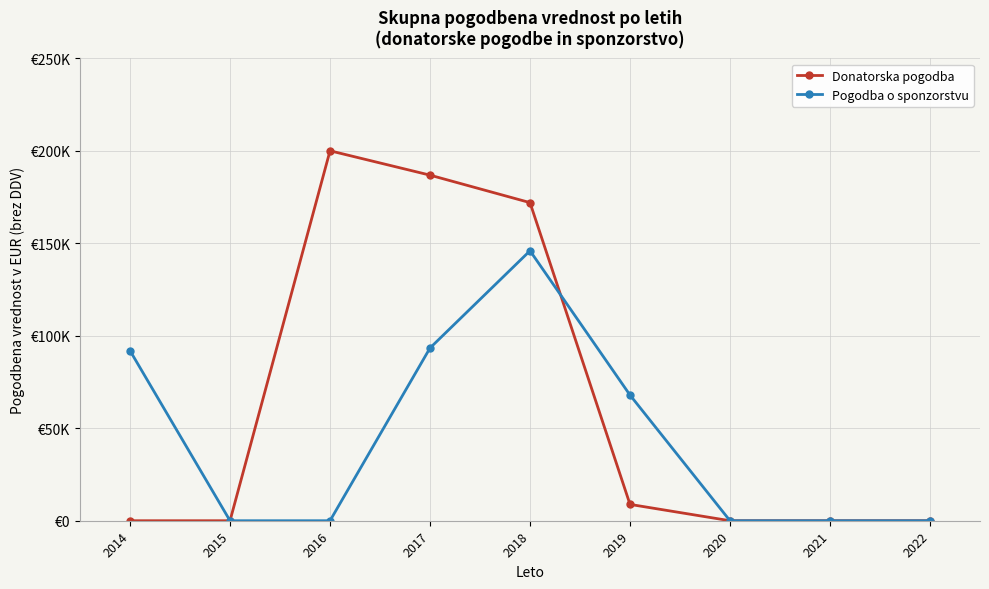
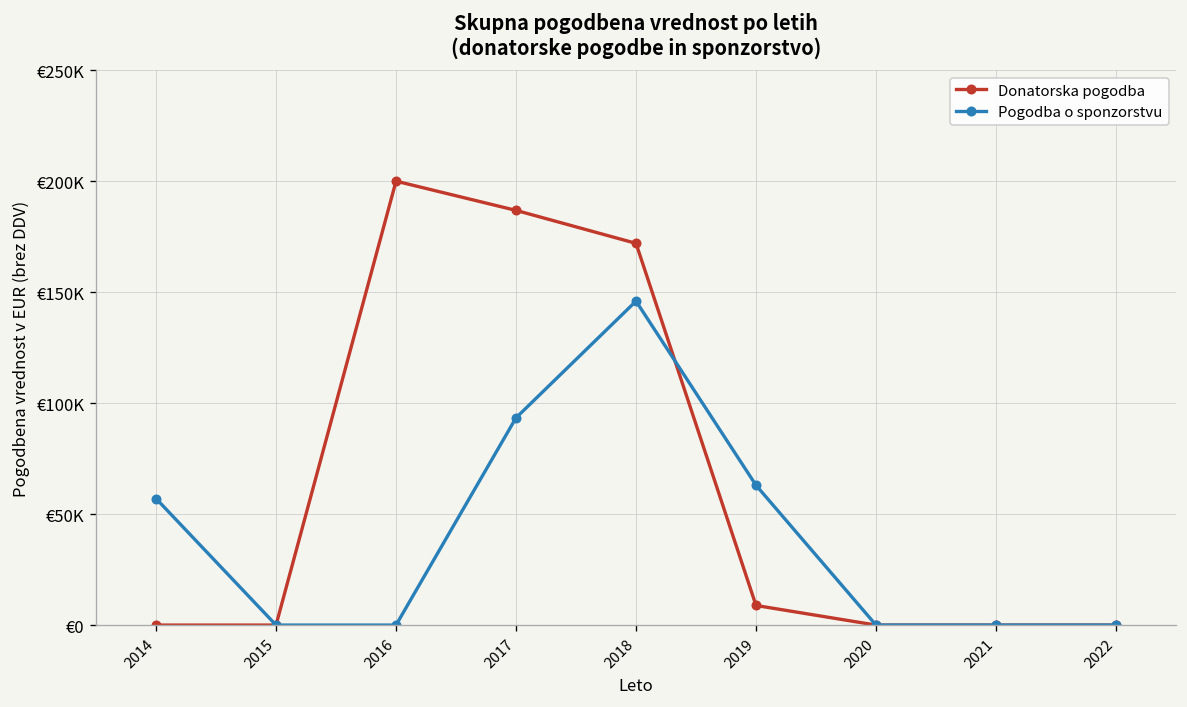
Pogodba o sponzorstvu, 2014: €92000 -> €57000
Pogodba o sponzorstvu, 2019: €68000 -> €63000
